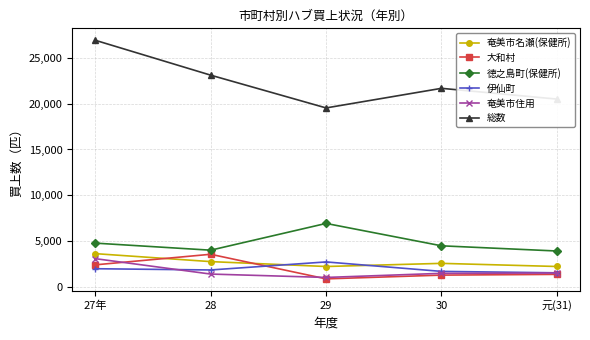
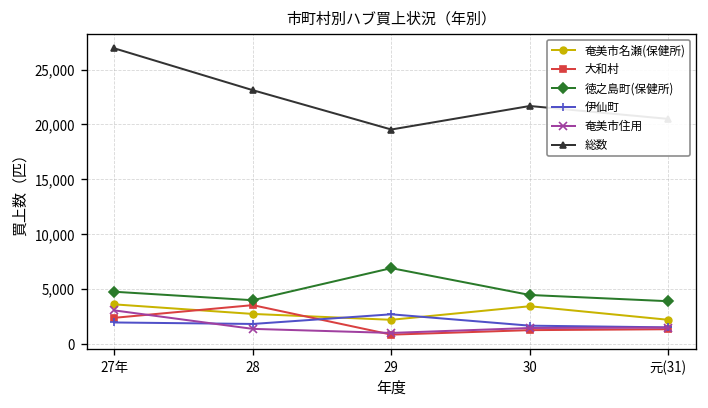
奄美市名瀬(保健所), 30: 2,600 -> 3,500
